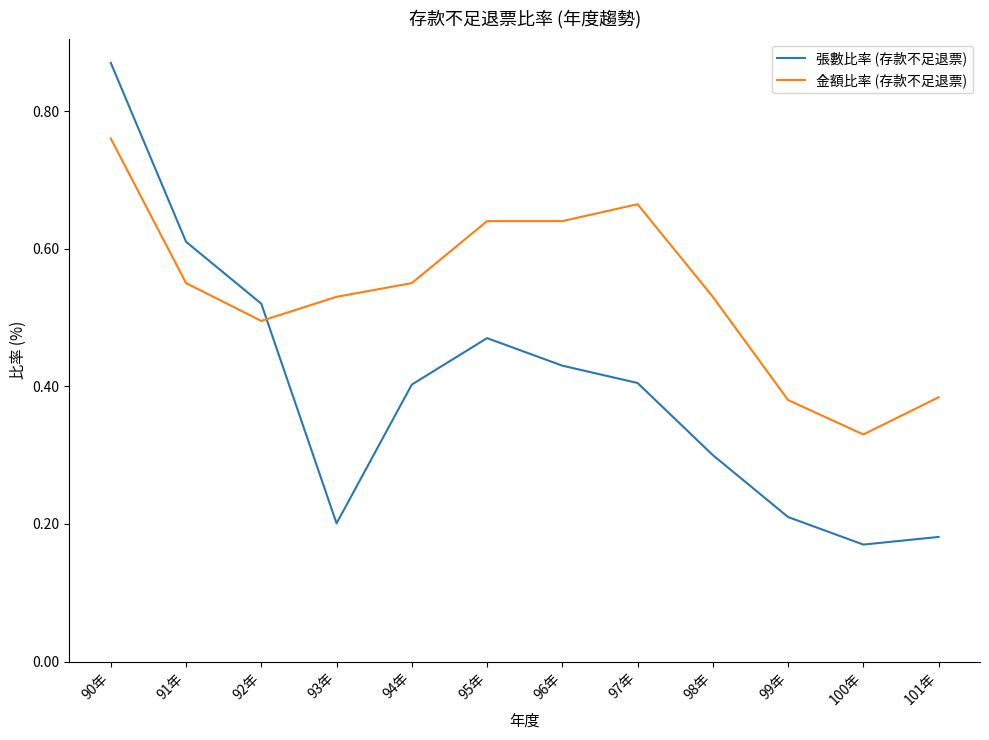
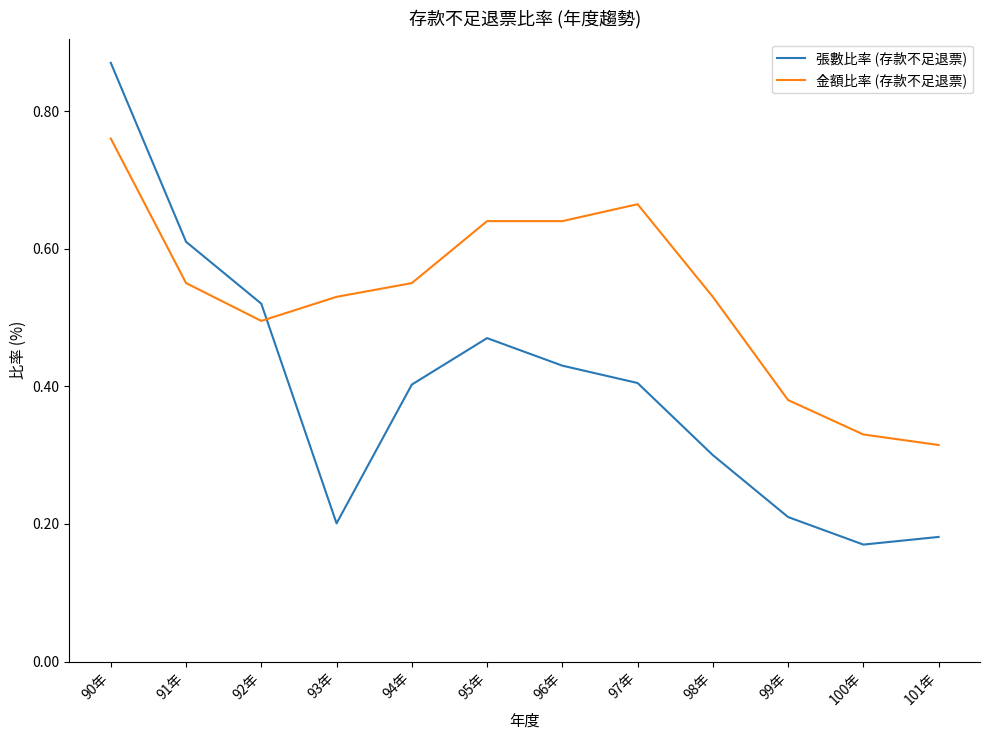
金額比率 (存款不足退票), 101年: 0.38 -> 0.31
